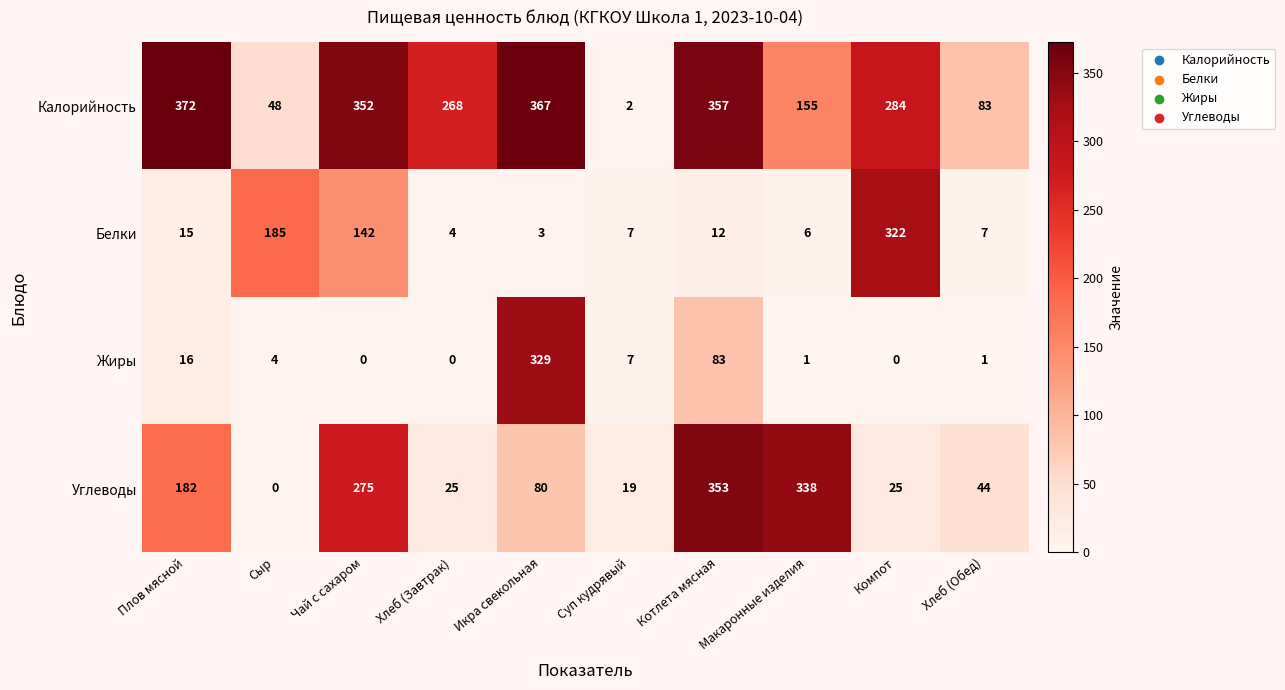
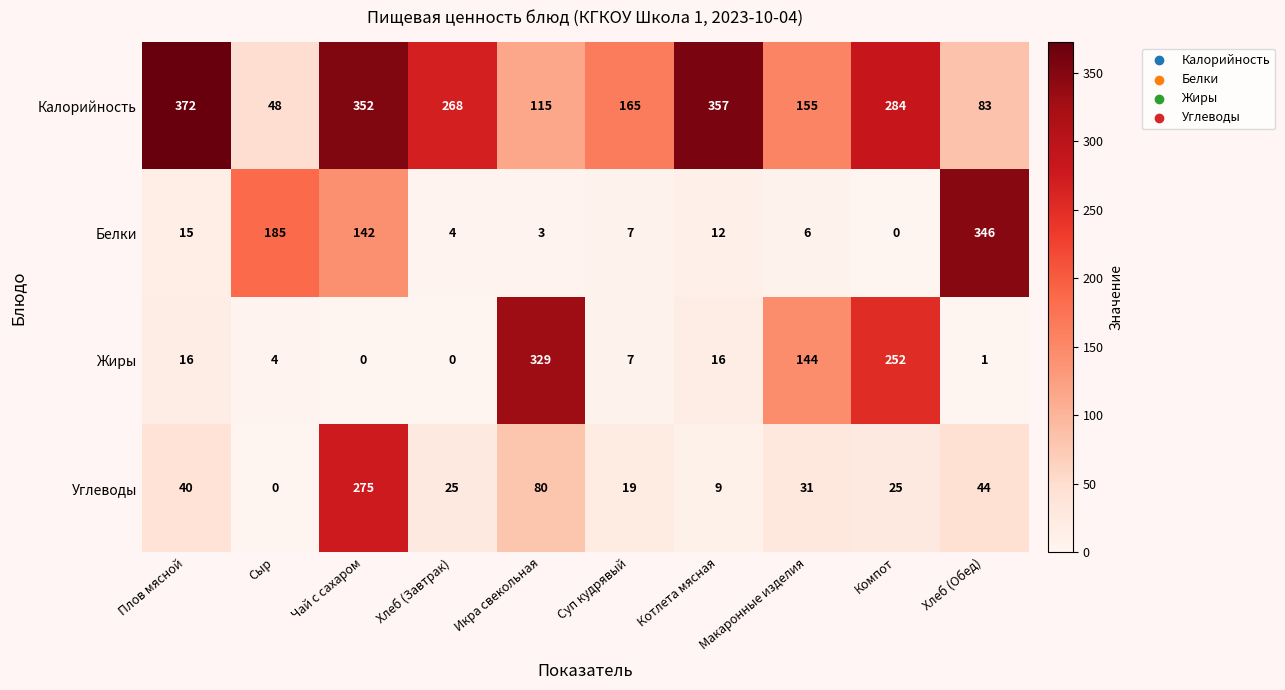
Калорийность, Икра свекольная: 367 -> 115
Калорийность, Суп кудрявый: 2 -> 165
Белки, Компот: 322 -> 0
Белки, Хлеб (Обед): 7 -> 346
Жиры, Котлета мясная: 83 -> 16
Жиры, Макаронные изделия: 1 -> 144
Жиры, Компот: 0 -> 252
Углеводы, Плов мясной: 182 -> 40
Углеводы, Котлета мясная: 353 -> 9
Углеводы, Макаронные изделия: 338 -> 31
